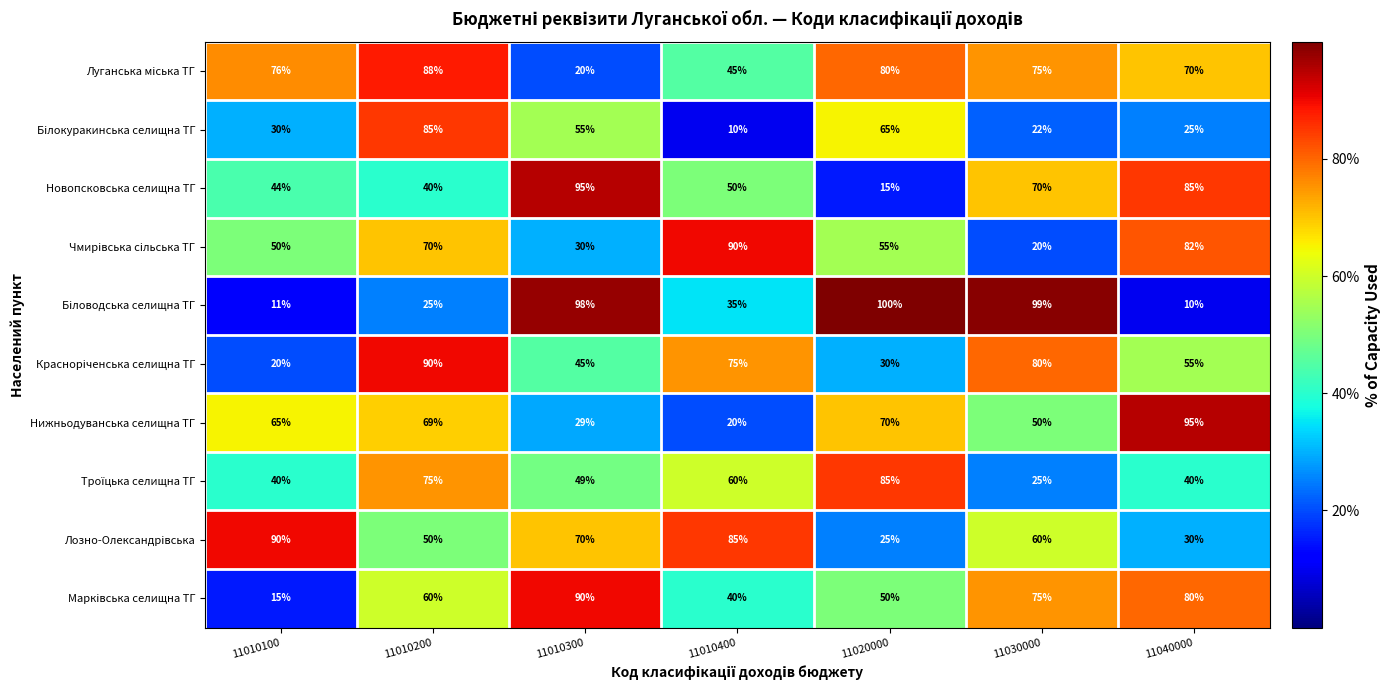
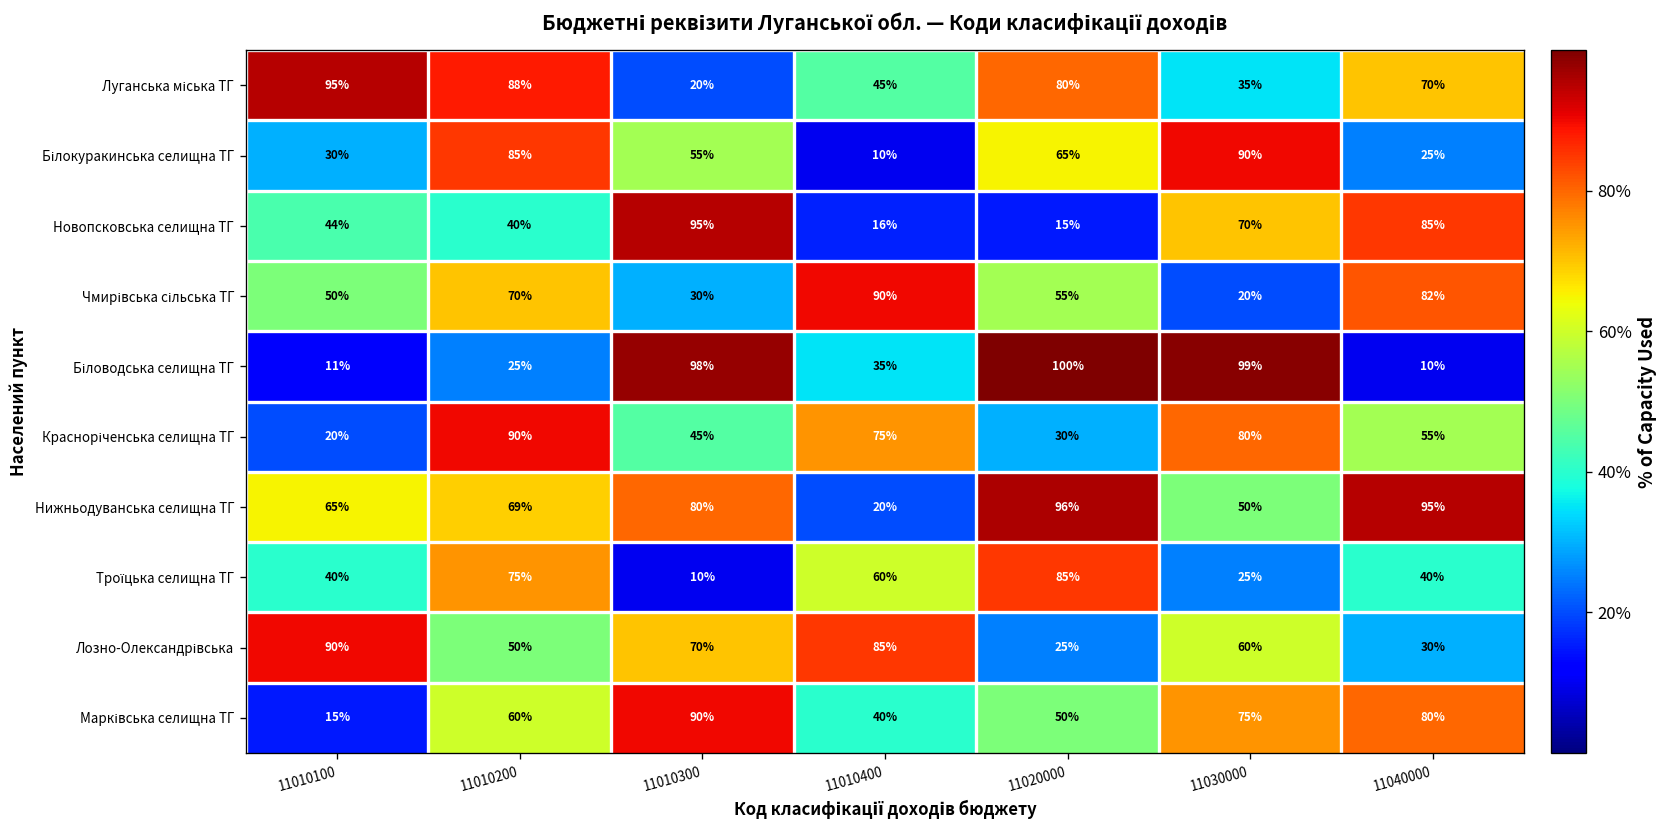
Луганська міська ТГ, 11010100: 76% -> 95%
Луганська міська ТГ, 11030000: 75% -> 35%
Білокуракинська селищна ТГ, 11030000: 22% -> 90%
Новопсковська селищна ТГ, 11010400: 50% -> 16%
Нижньодуванська селищна ТГ, 11010300: 29% -> 80%
Нижньодуванська селищна ТГ, 11020000: 70% -> 96%
Троїцька селищна ТГ, 11010300: 49% -> 10%
